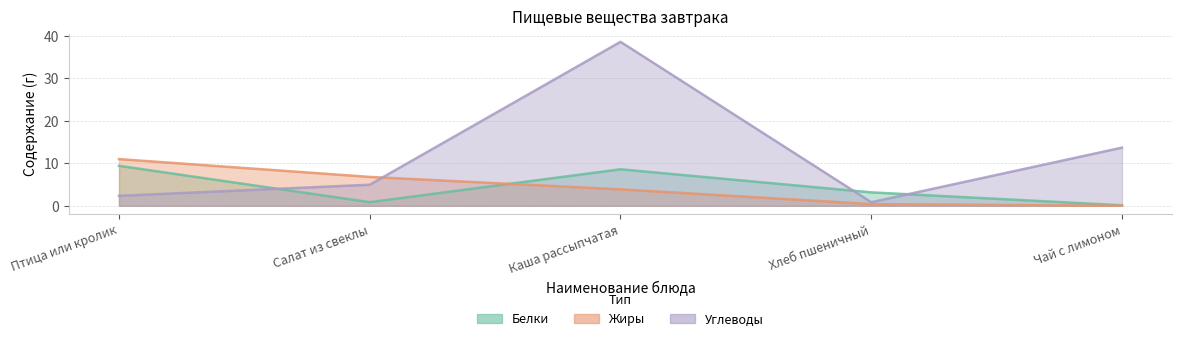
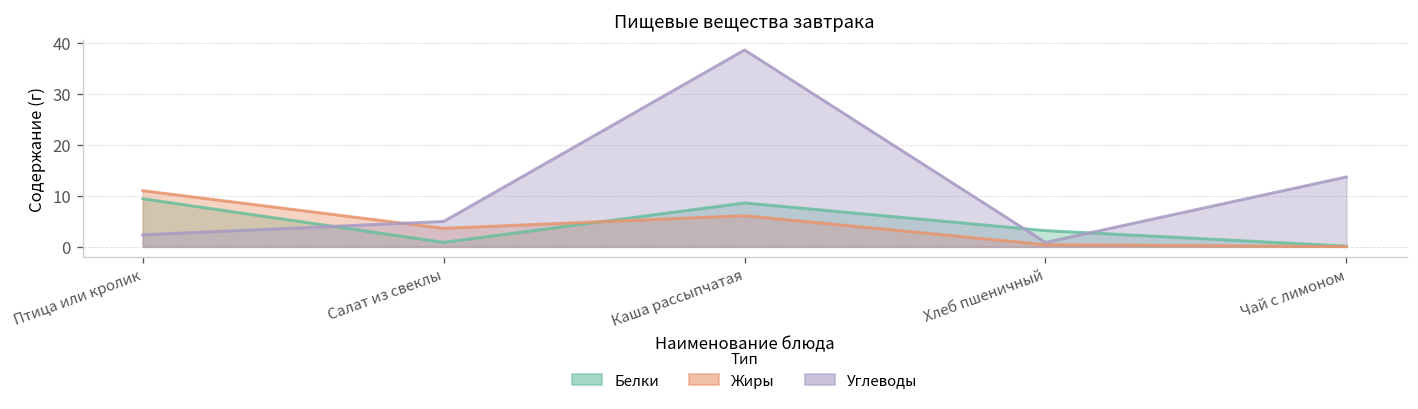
Жиры, Салат из свеклы: 7 -> 4
Жиры, Каша рассыпчатая: 4 -> 6
